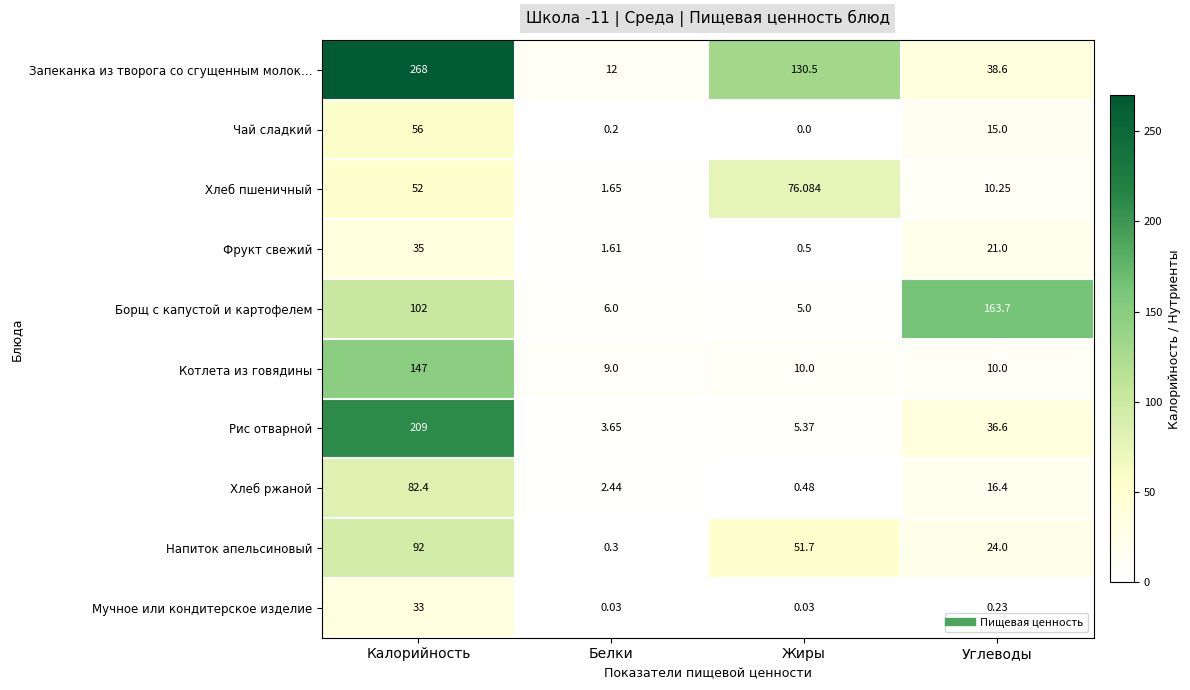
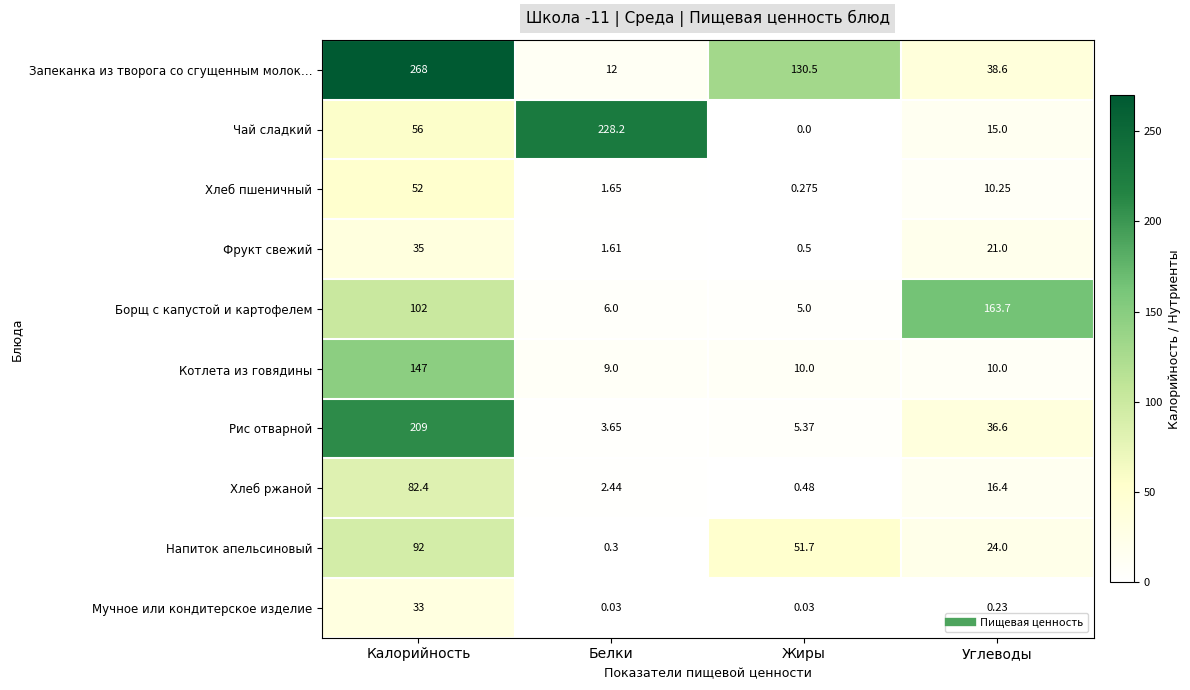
Чай сладкий, Белки: 0.2 -> 228.2
Хлеб пшеничный, Жиры: 76.084 -> 0.275
